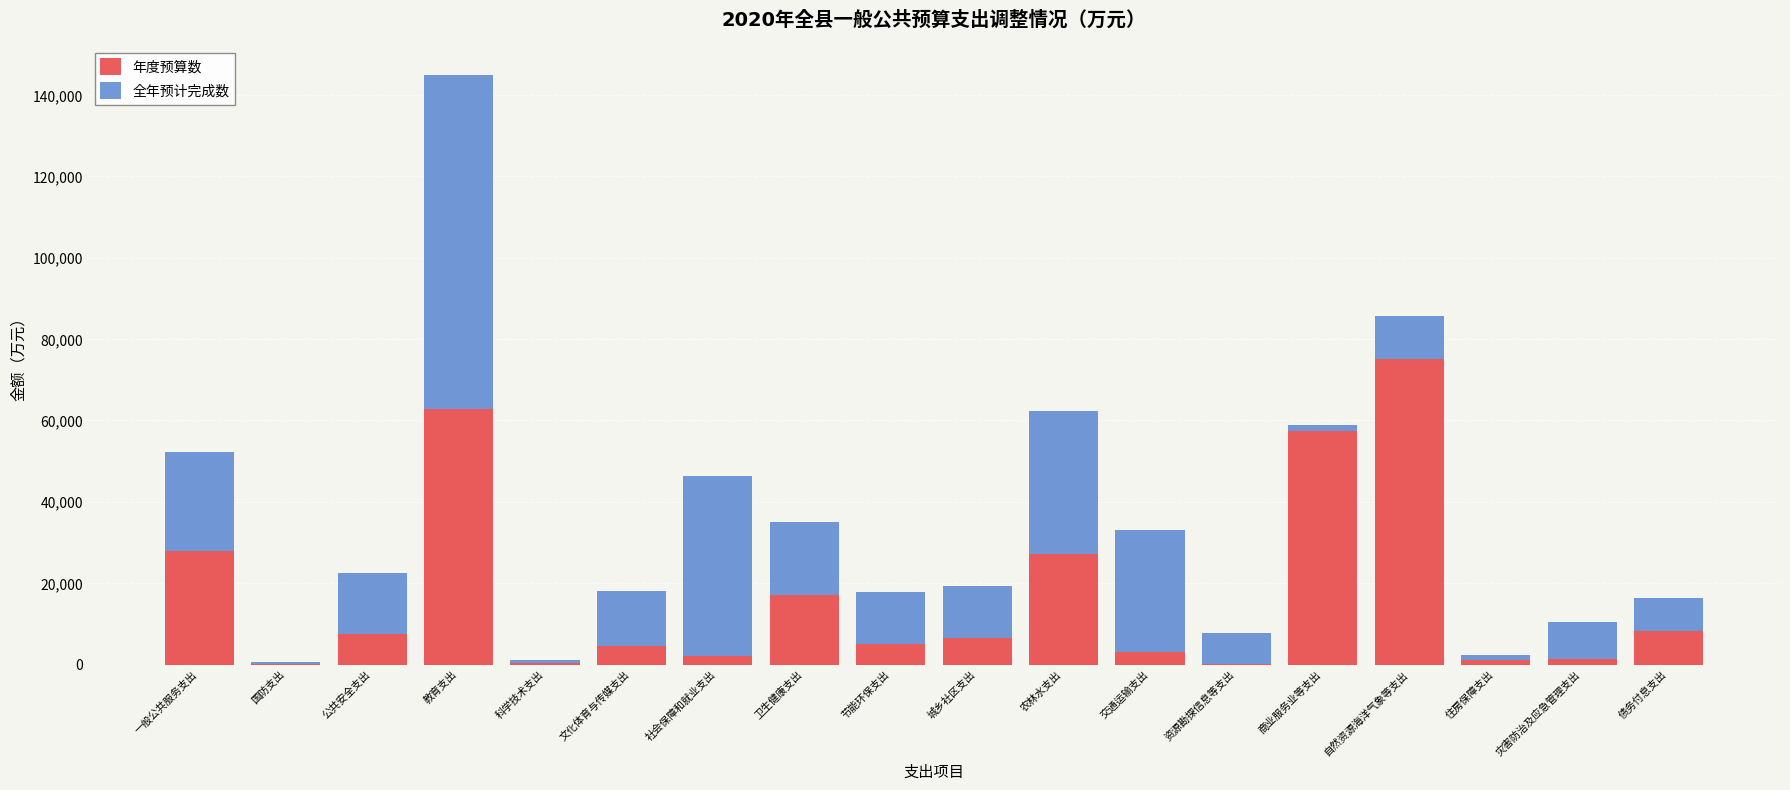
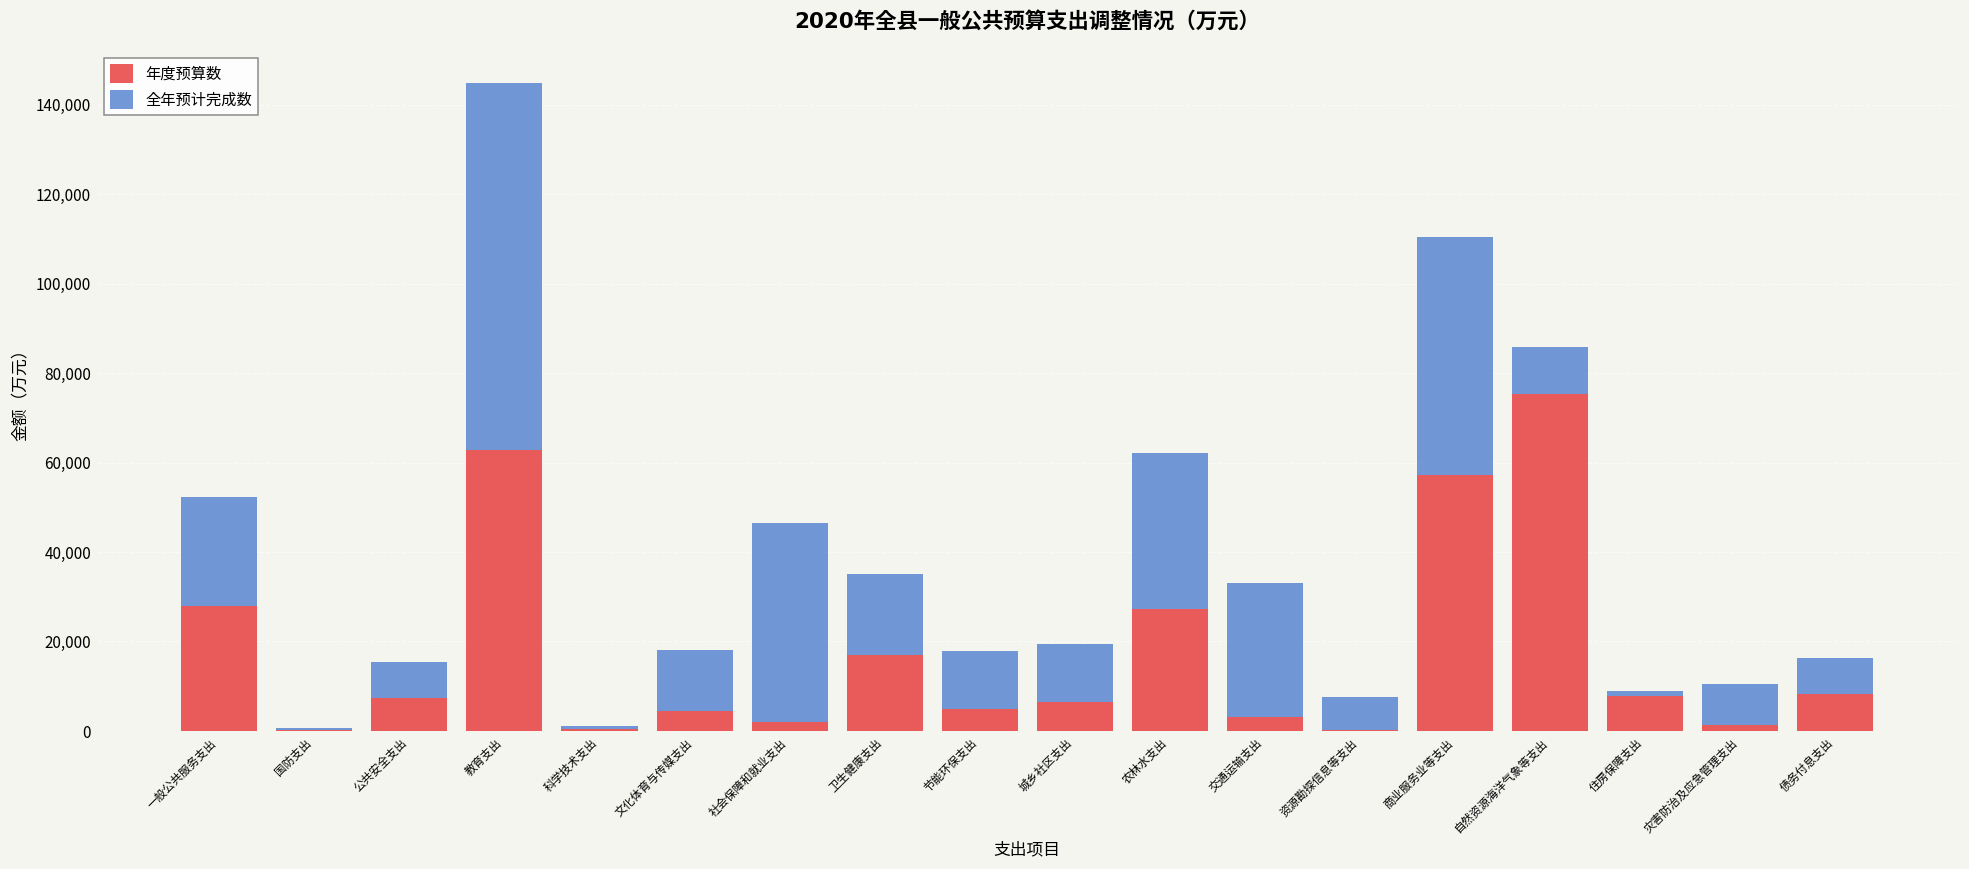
全年预计完成数, 公共安全支出: 15,000 -> 8,000
全年预计完成数, 商业服务业等支出: 2,000 -> 53,000
年度预算数, 住房保障支出: 1,000 -> 8,000
